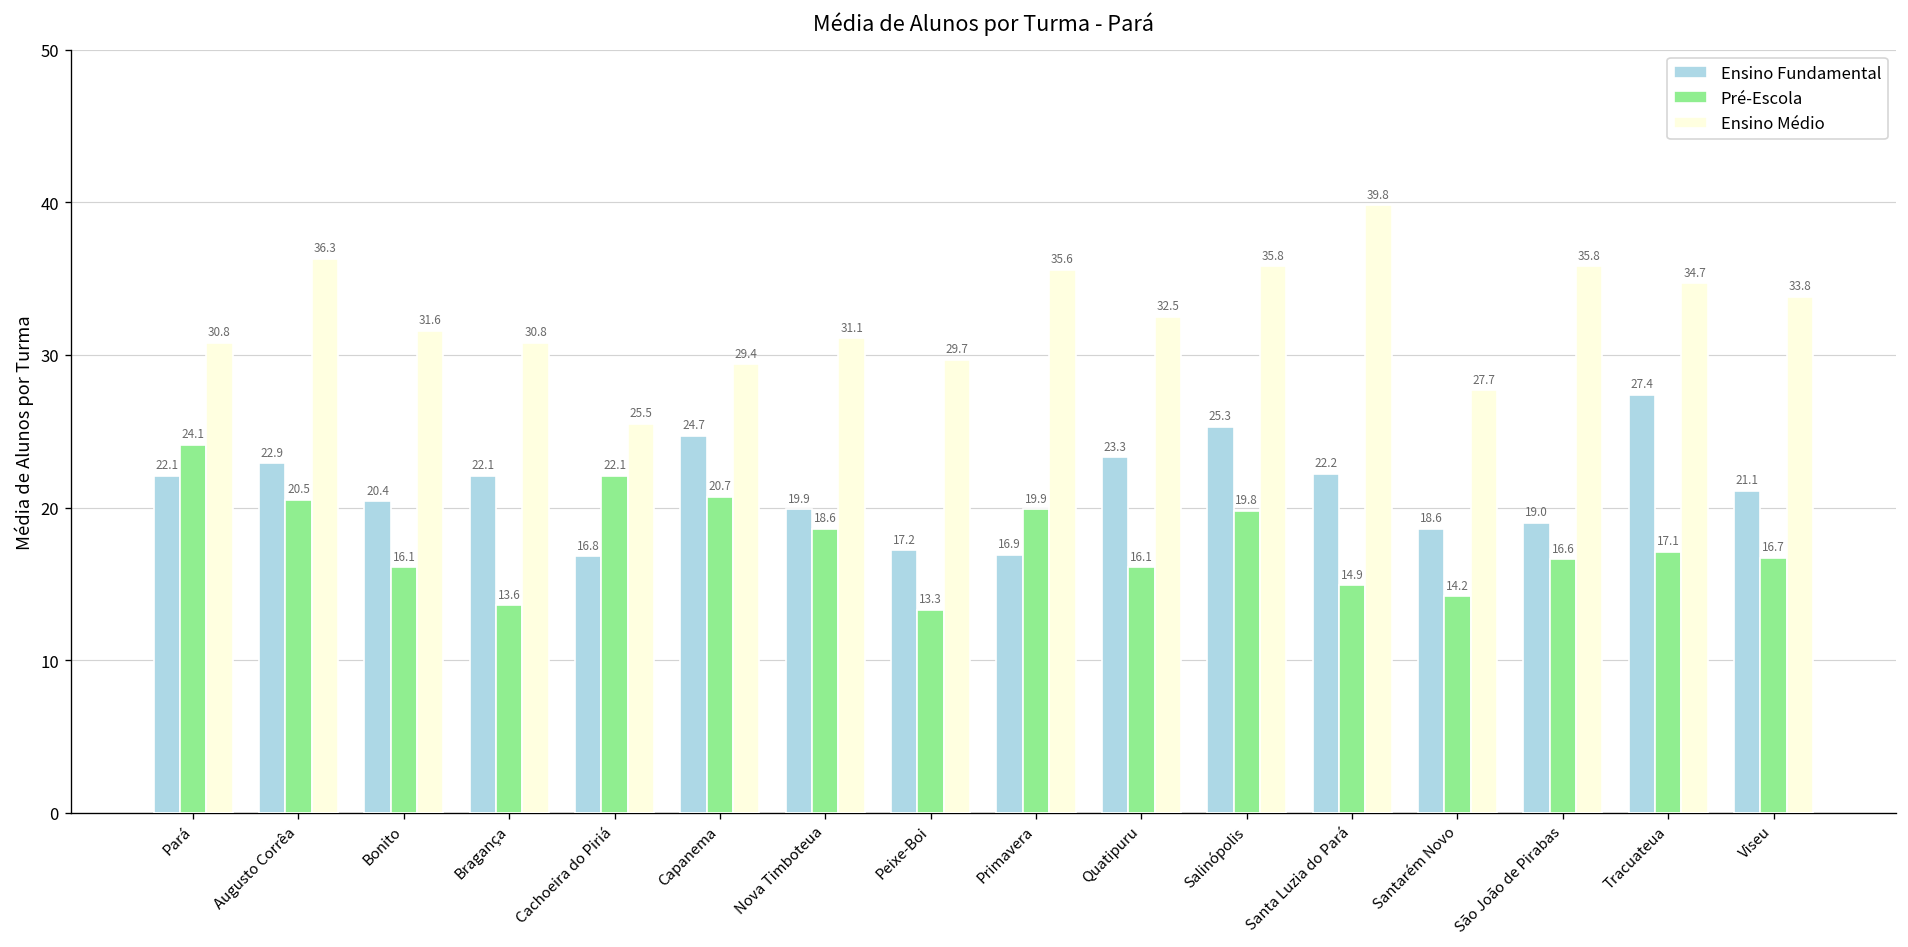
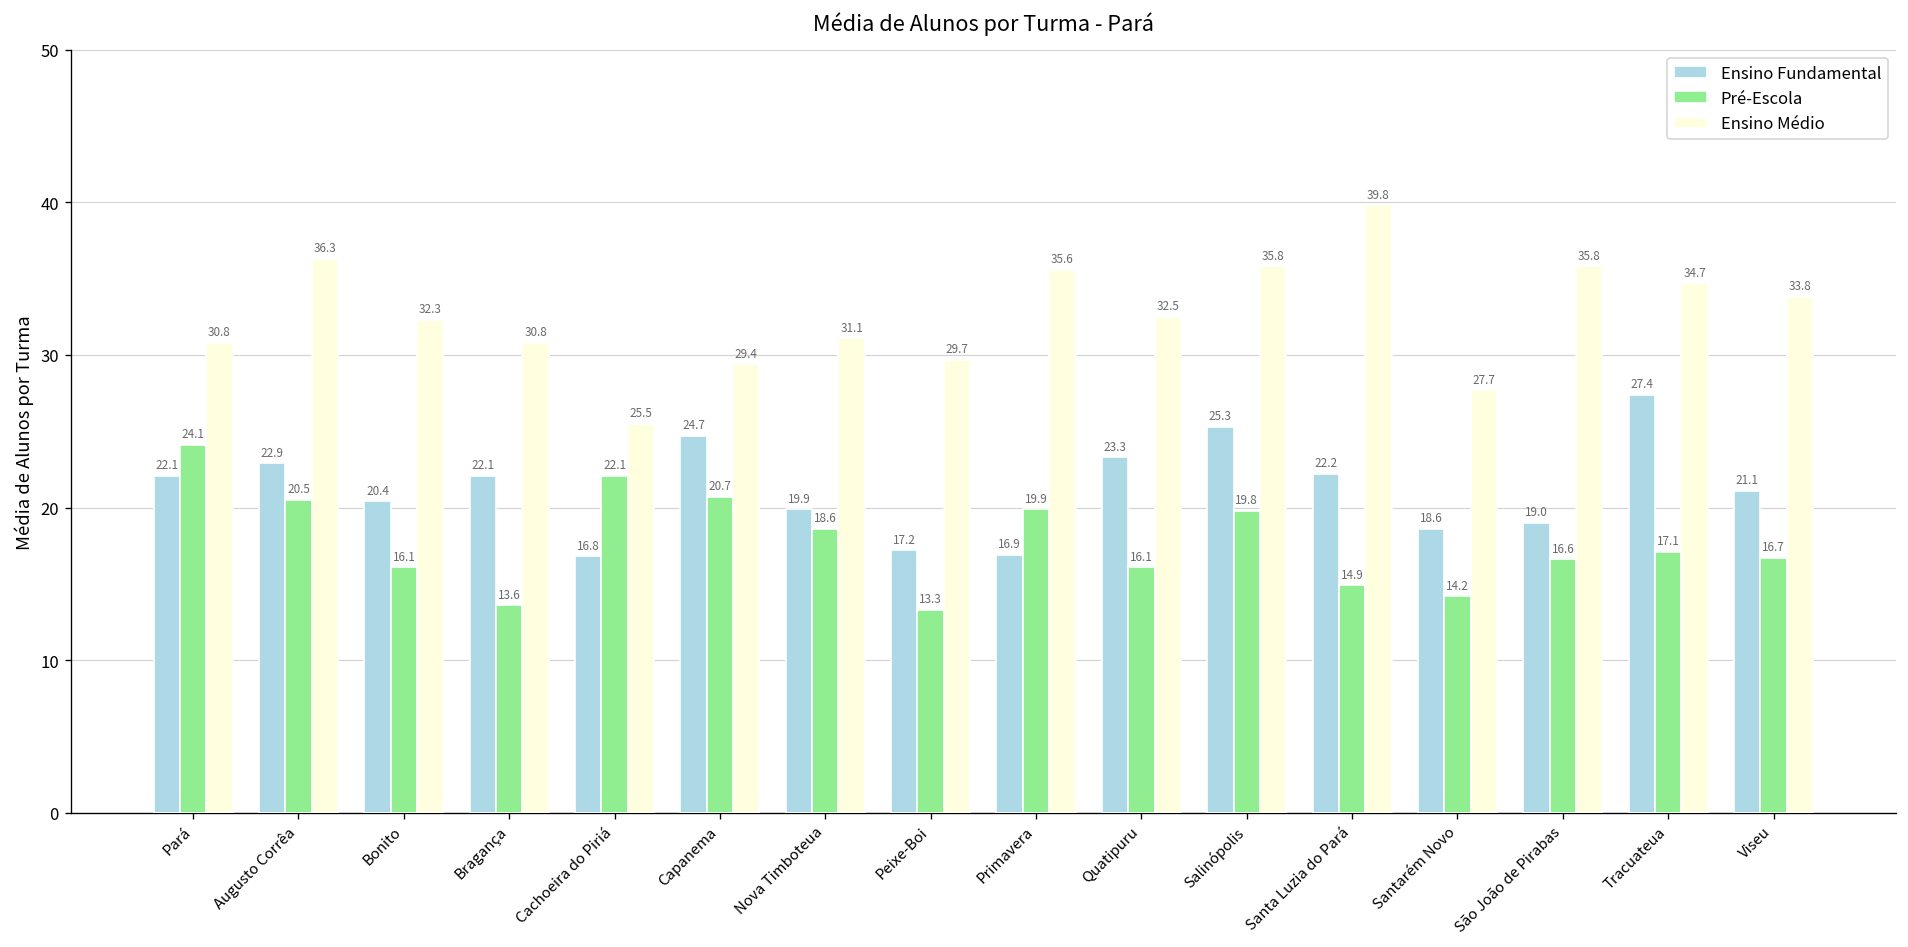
Ensino Médio, Bonito: 31.6 -> 32.3
